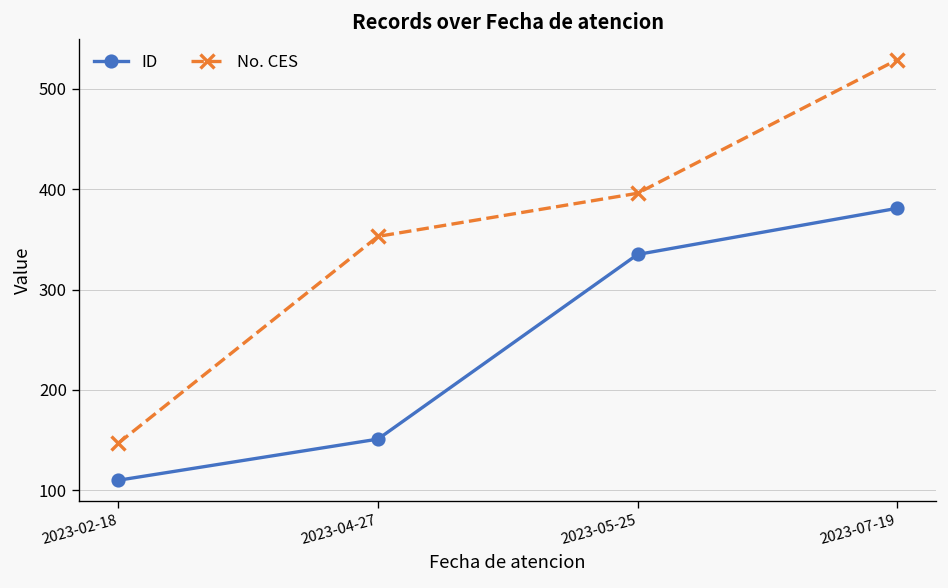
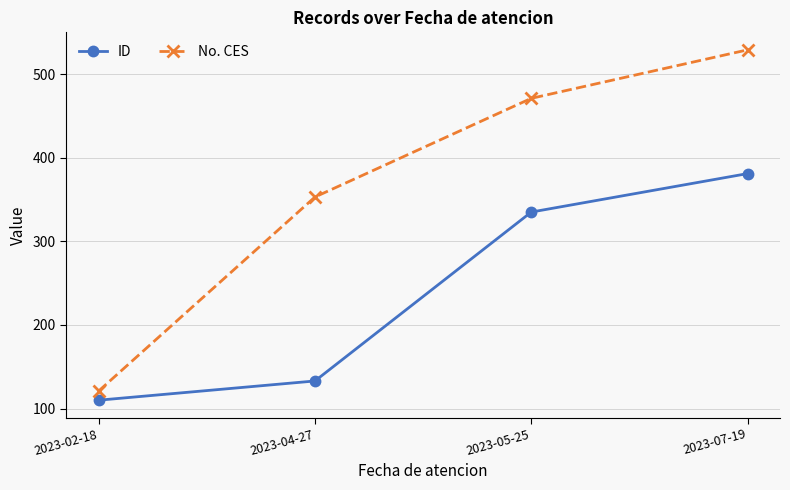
No. CES, 2023-02-18: 150 -> 120
ID, 2023-04-27: 150 -> 130
No. CES, 2023-05-25: 400 -> 470
